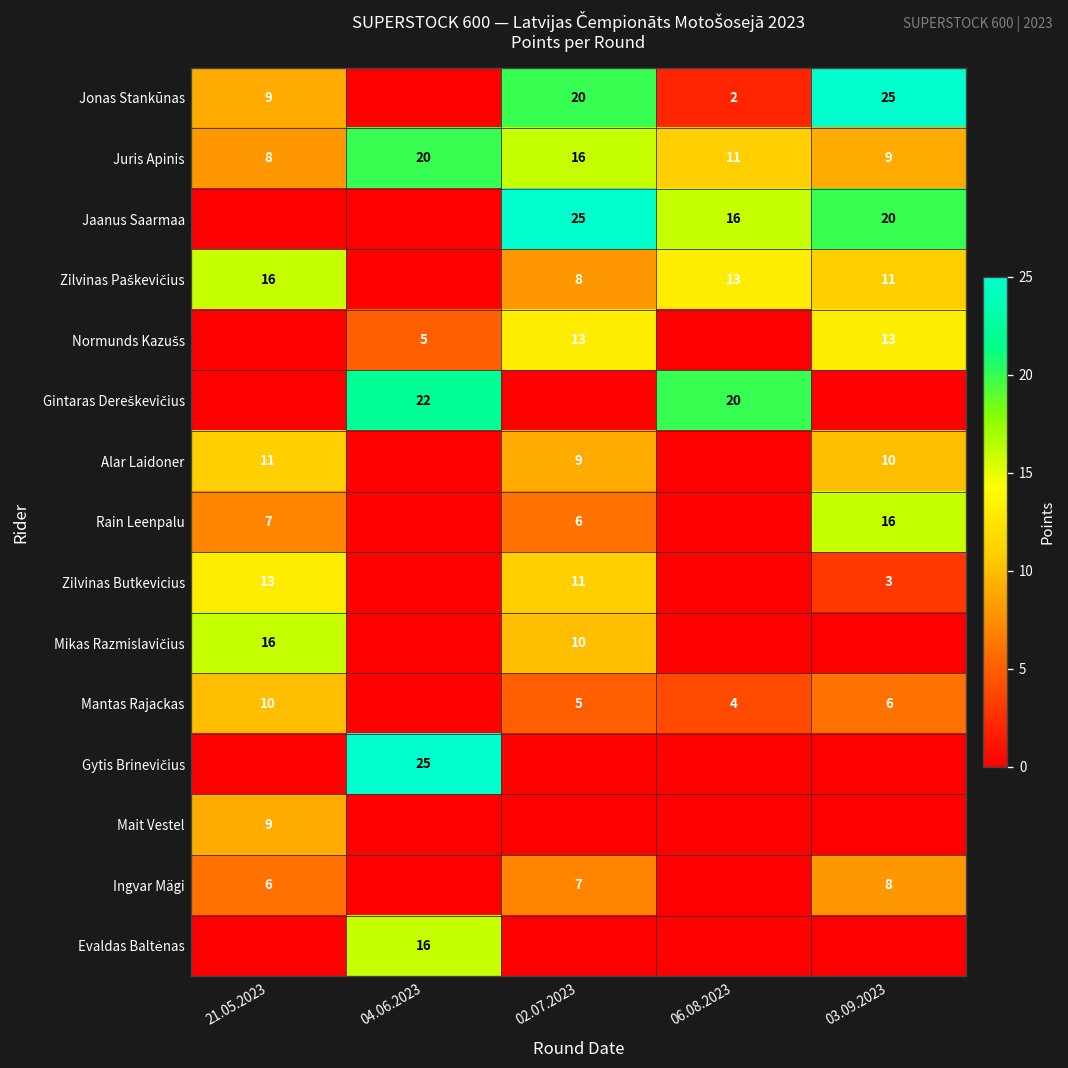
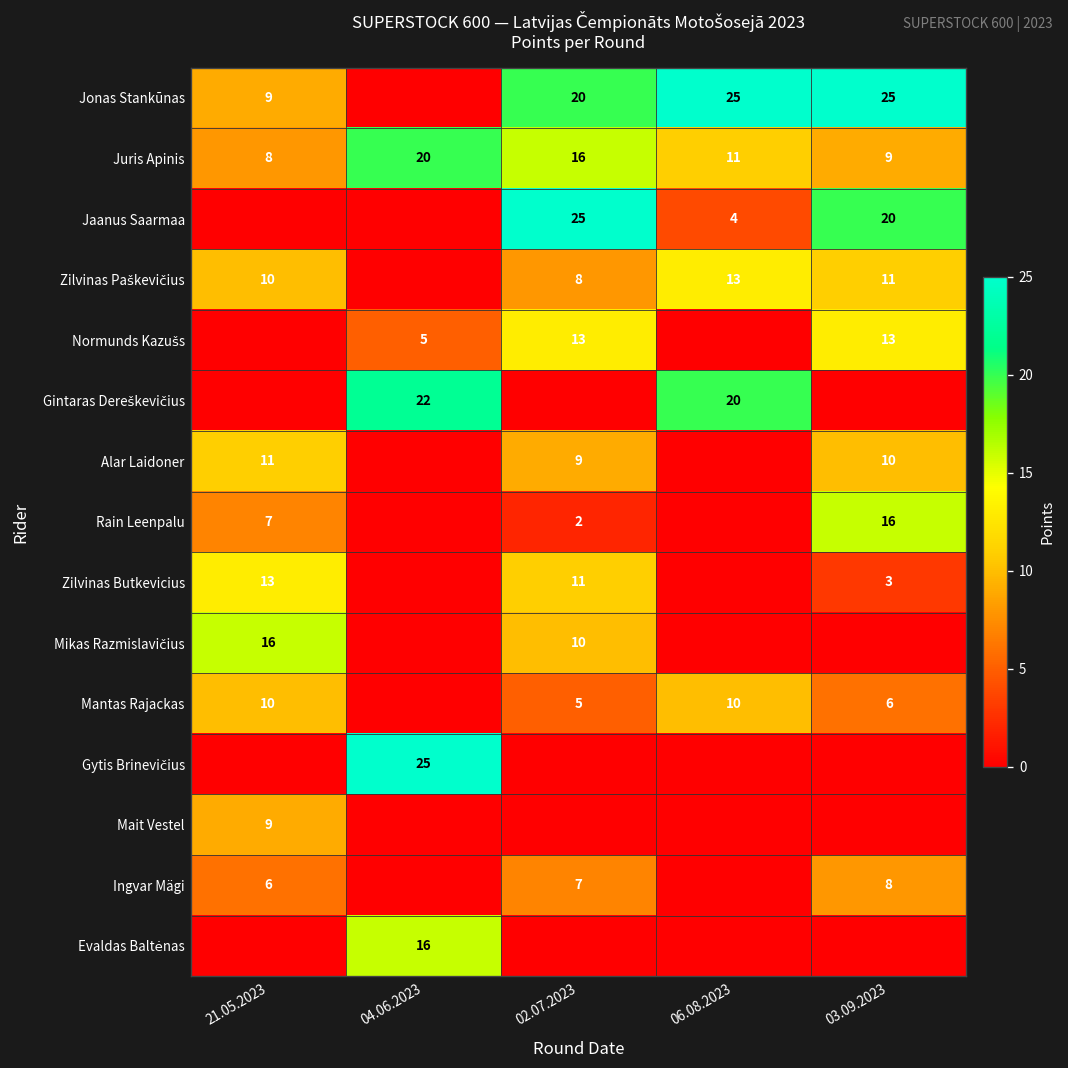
Jonas Stankūnas, 06.08.2023: 2 -> 25
Jaanus Saarmaa, 06.08.2023: 16 -> 4
Zilvinas Paškevičius, 21.05.2023: 16 -> 10
Rain Leenpalu, 02.07.2023: 6 -> 2
Mantas Rajackas, 06.08.2023: 4 -> 10
